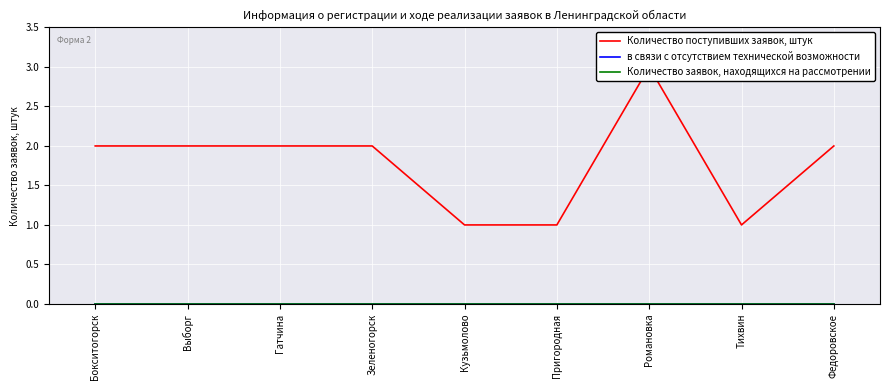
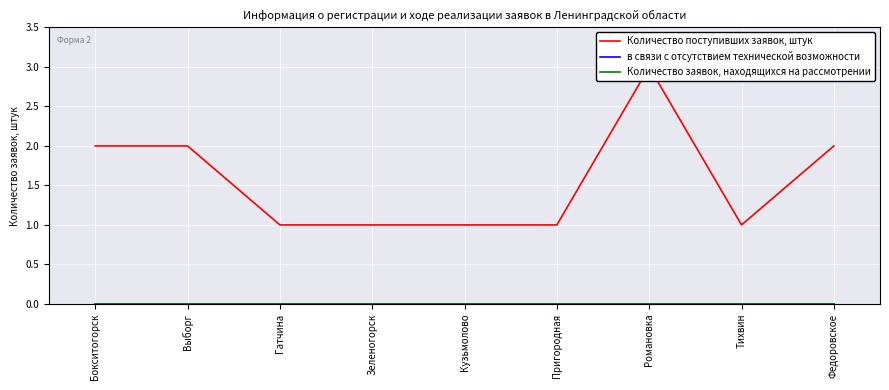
Количество поступивших заявок, штук, Гатчина: 2 -> 1
Количество поступивших заявок, штук, Зеленогорск: 2 -> 1
